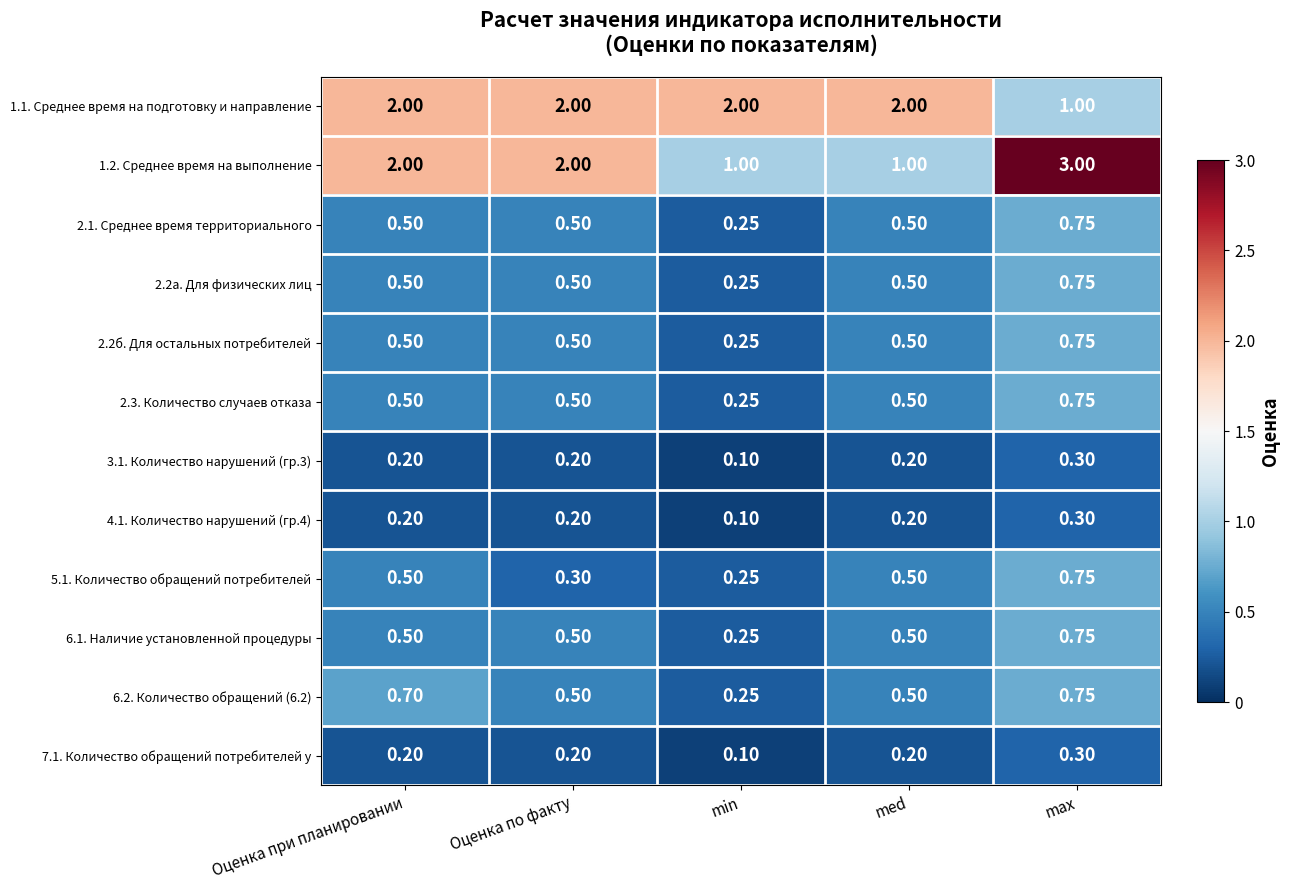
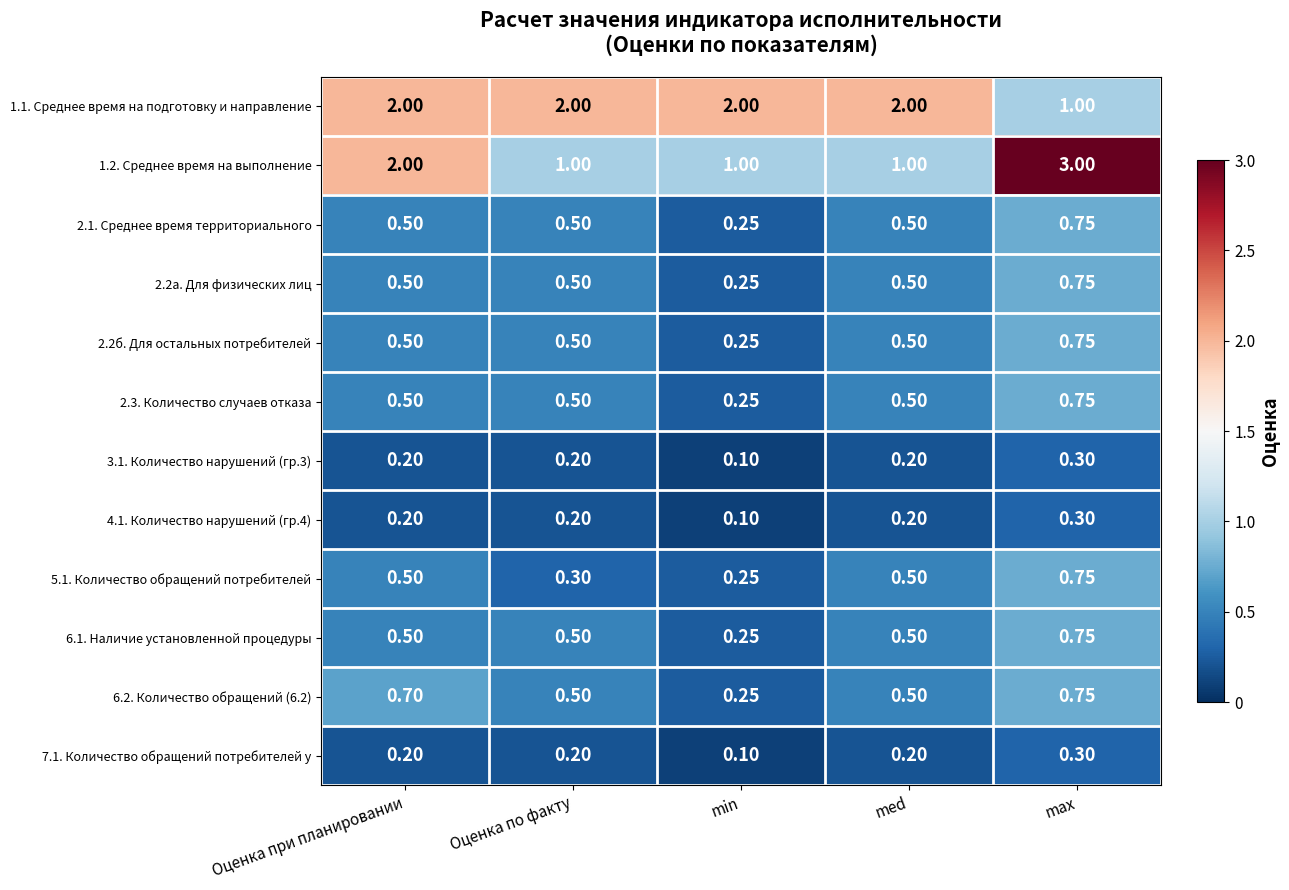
1.2. Среднее время на выполнение, Оценка по факту: 2.00 -> 1.00
